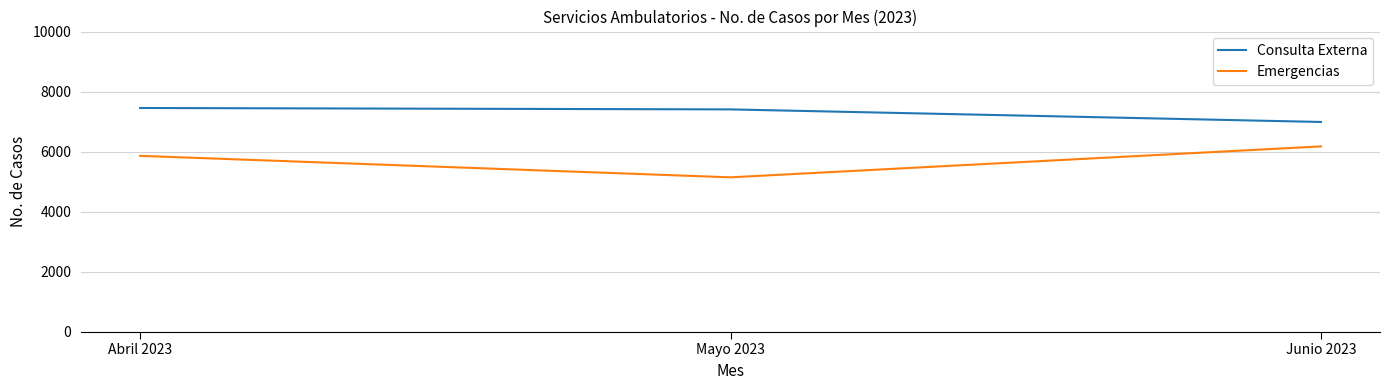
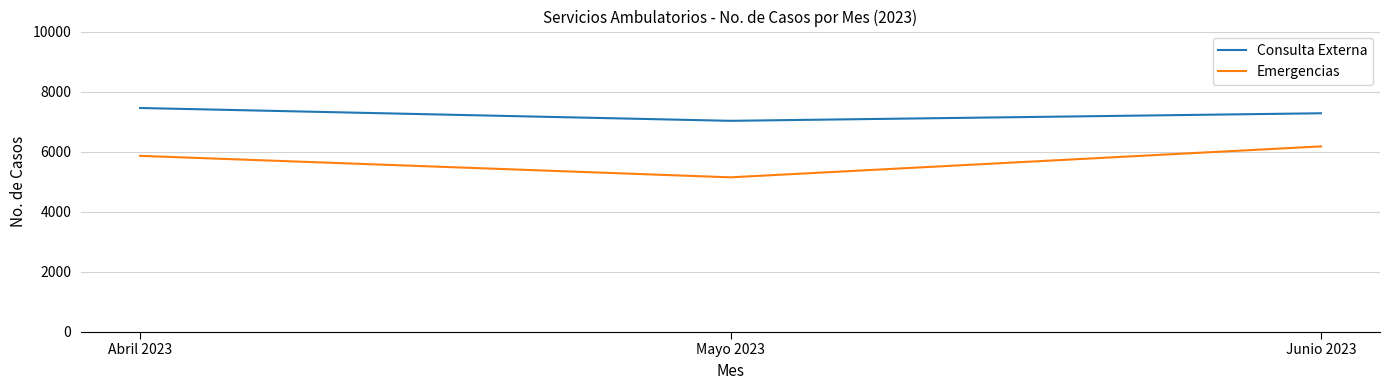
Consulta Externa, Mayo 2023: 7400 -> 7000
Consulta Externa, Junio 2023: 7000 -> 7300
